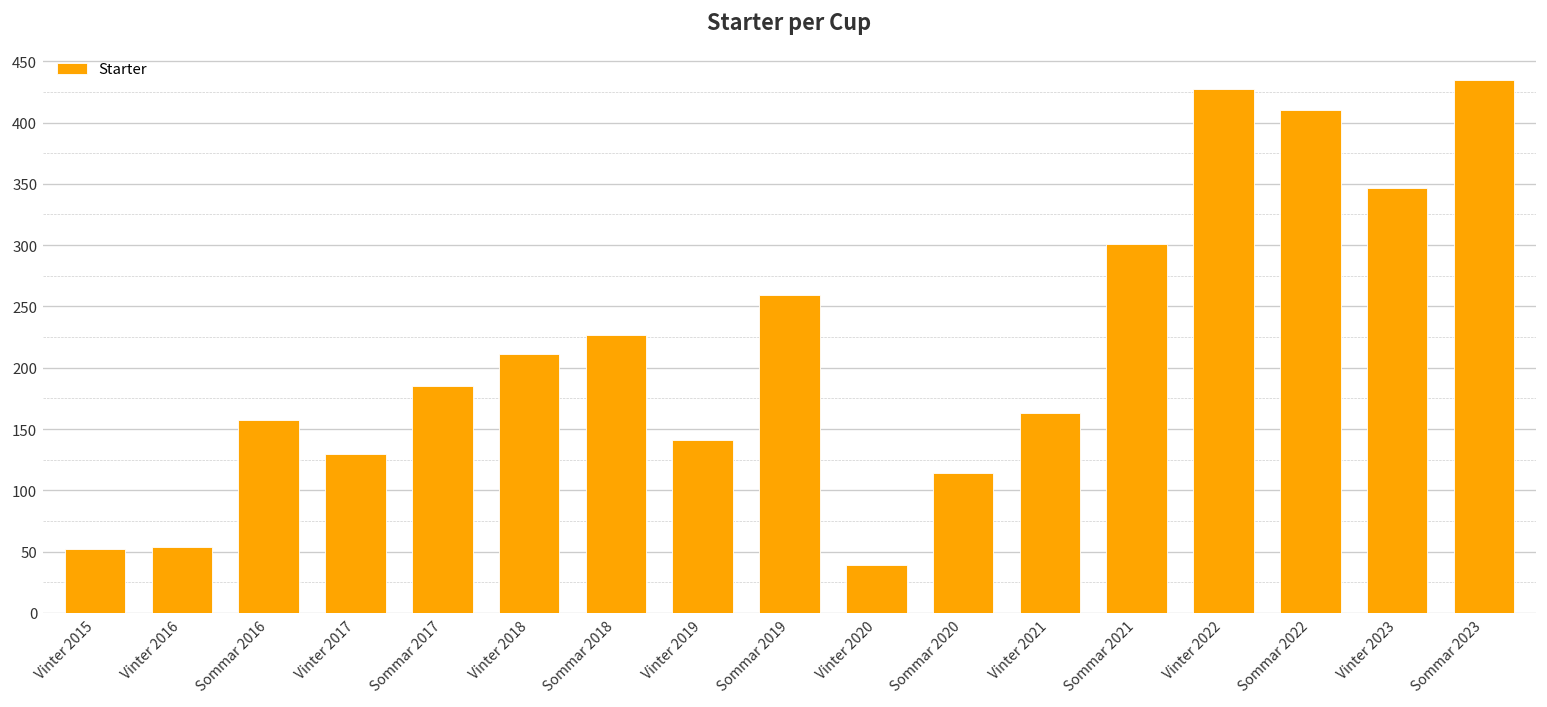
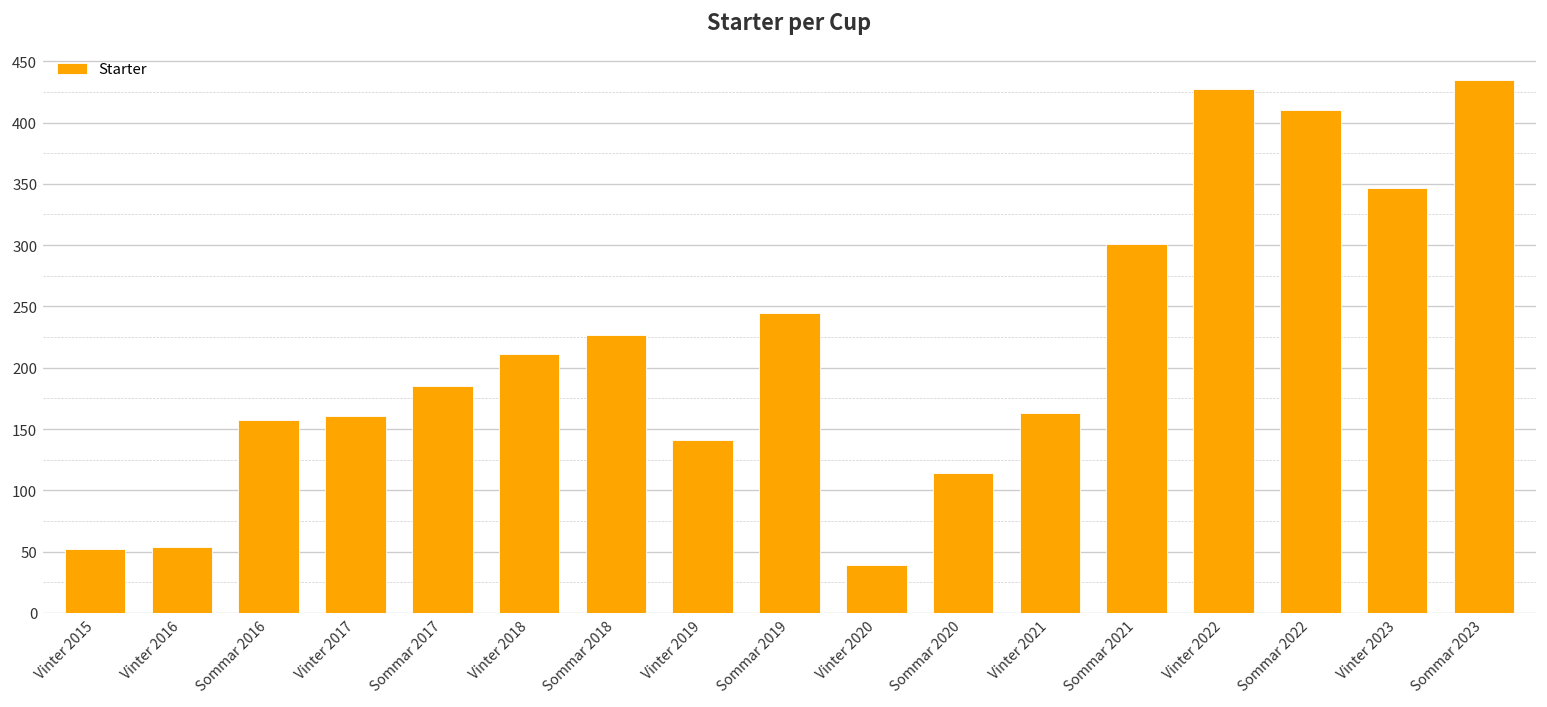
Vinter 2017: 130 -> 161
Sommar 2019: 259 -> 245
